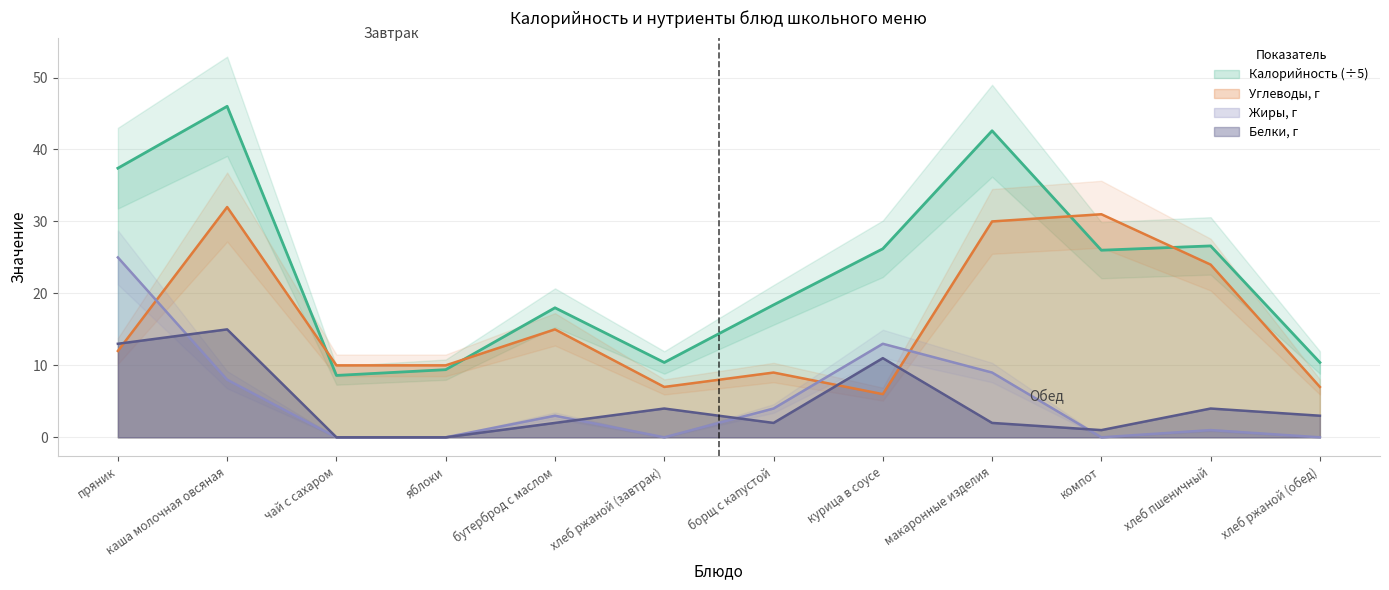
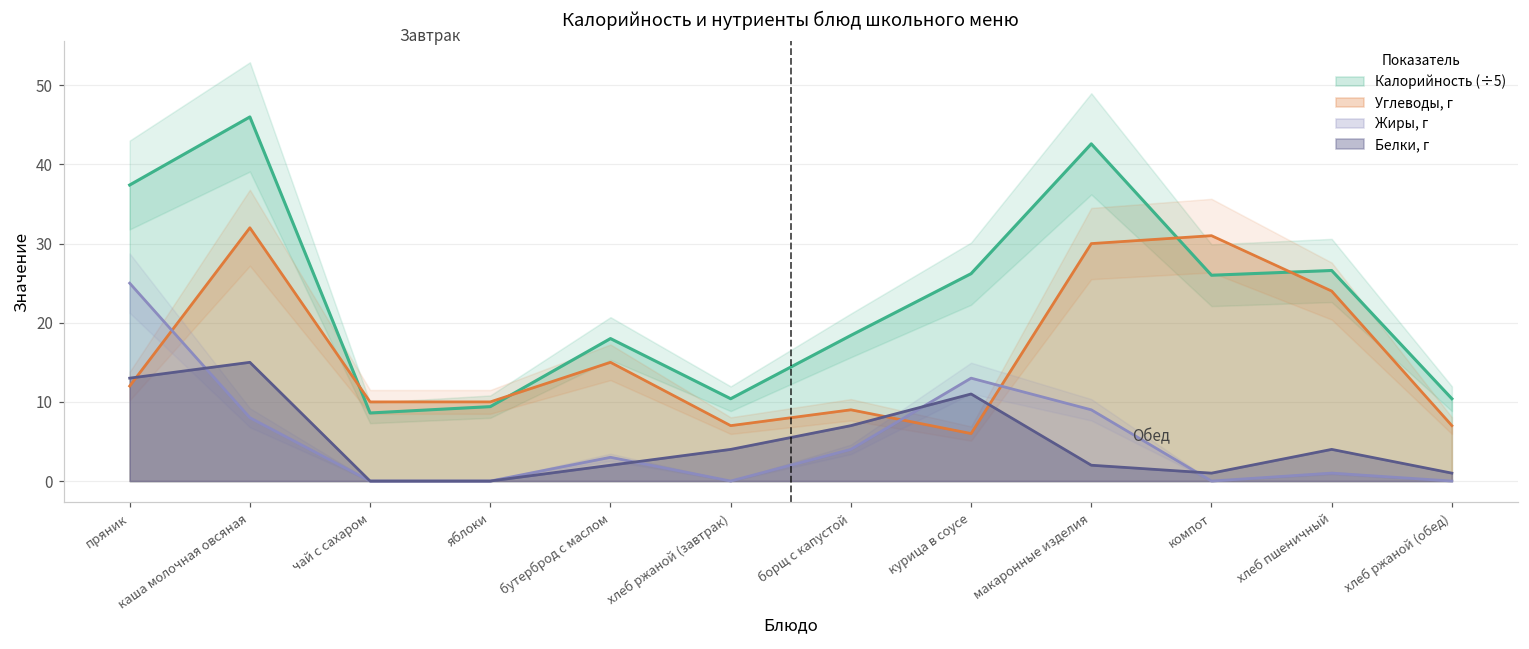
Белки, г, борщ с капустой: 2 -> 7
Белки, г, хлеб ржаной (обед): 3 -> 1
